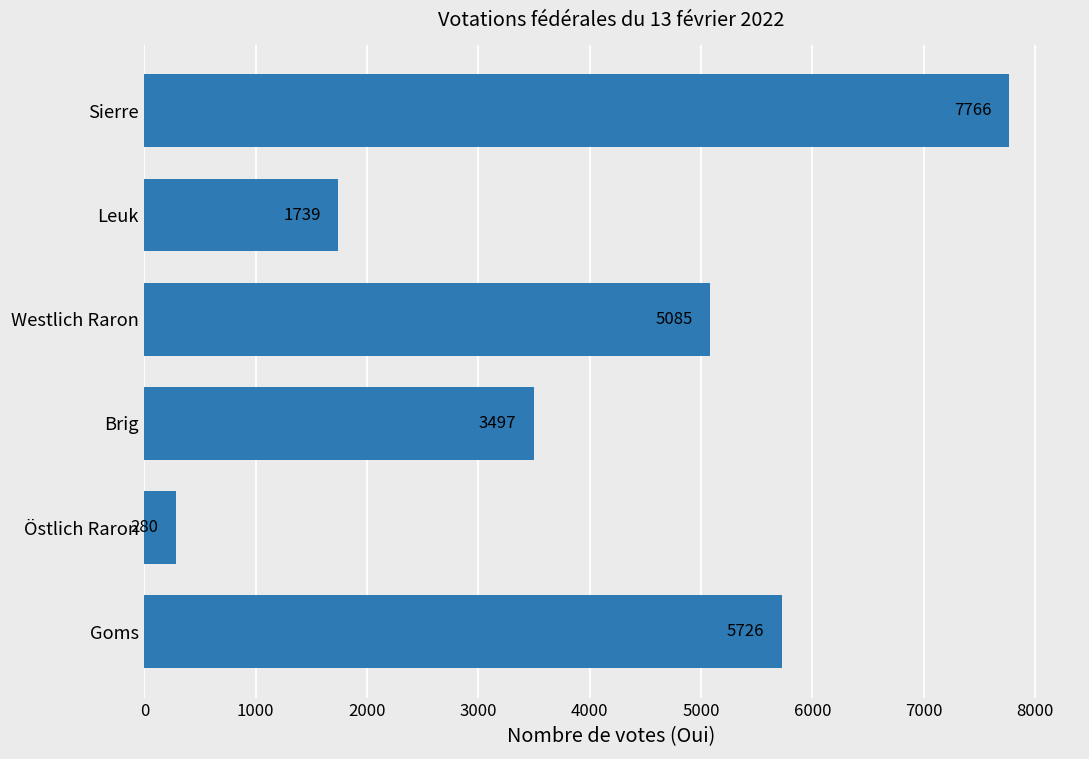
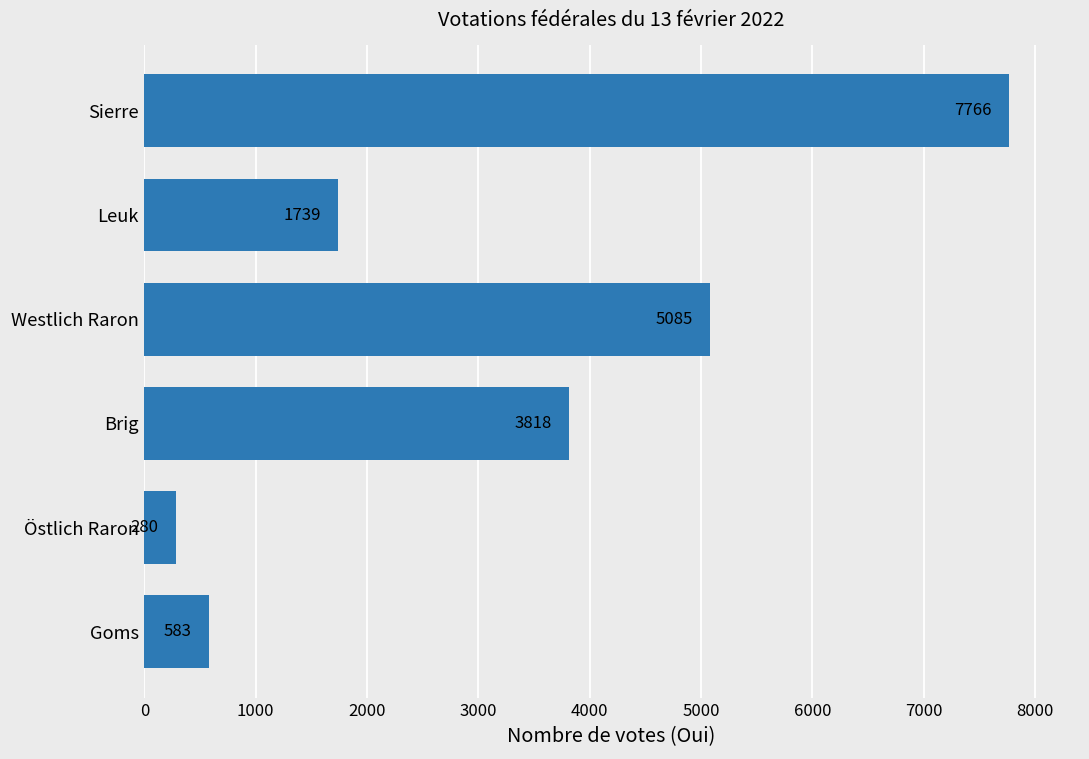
Brig: 3497 -> 3818
Goms: 5726 -> 583
